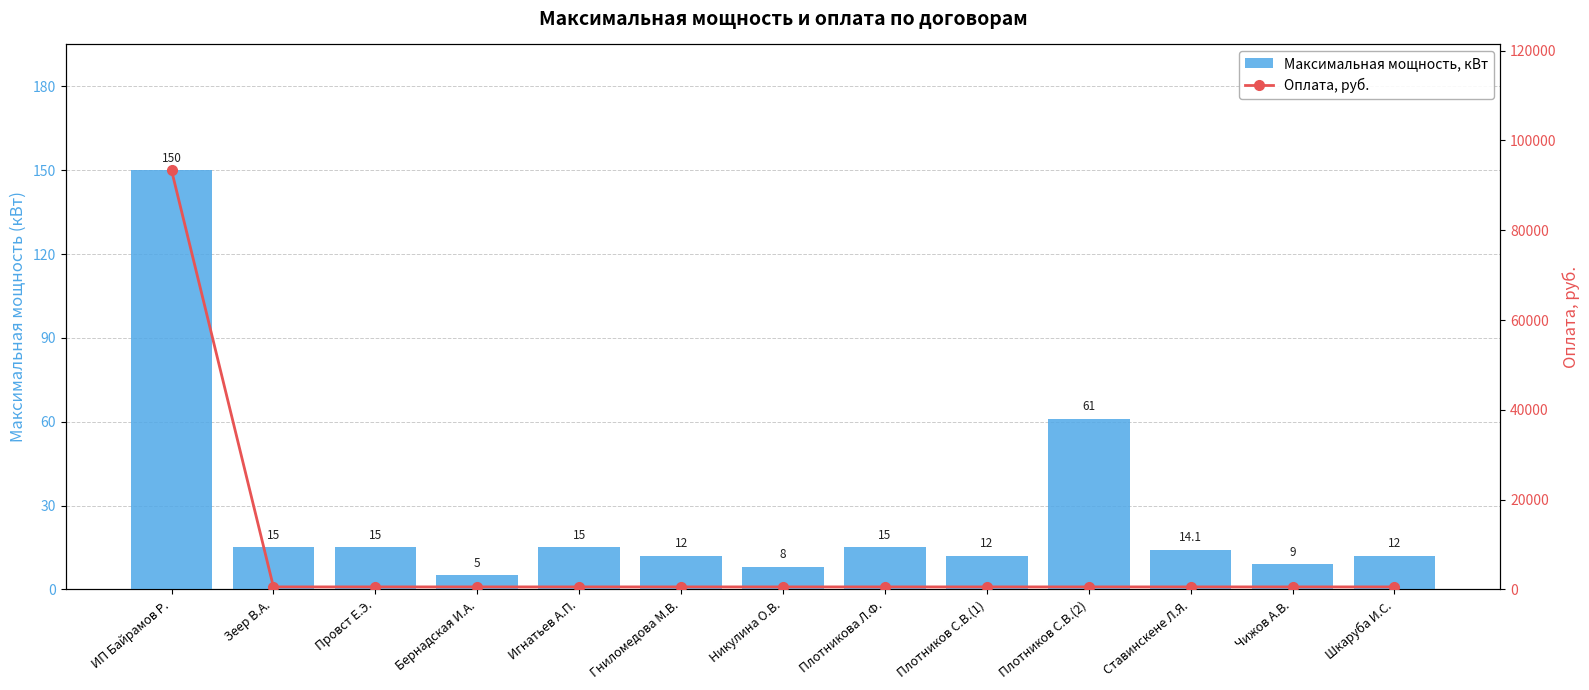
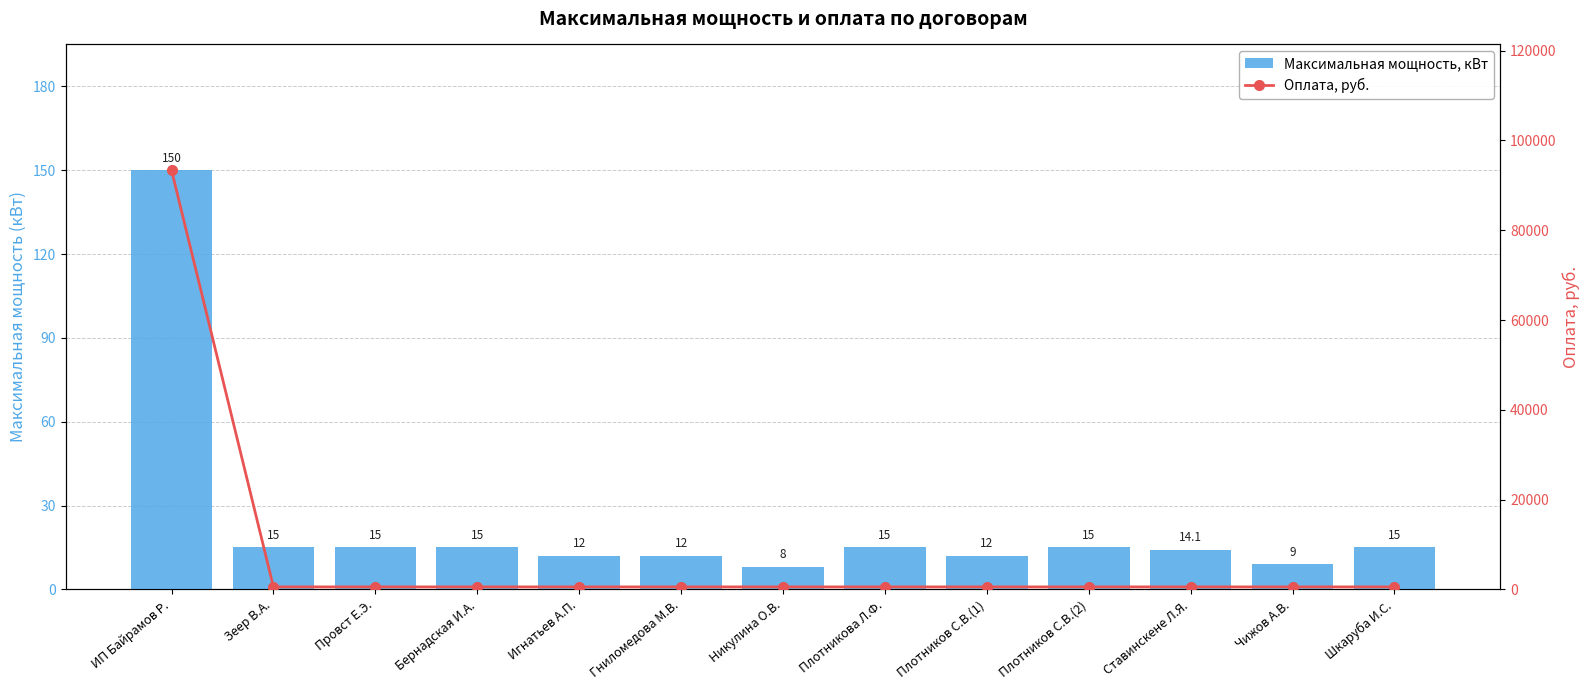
Максимальная мощность, кВт, Бернадская И.А.: 5 -> 15
Максимальная мощность, кВт, Игнатьев А.П.: 15 -> 12
Максимальная мощность, кВт, Плотников С.В.(2): 61 -> 15
Максимальная мощность, кВт, Шкаруба И.С.: 12 -> 15
